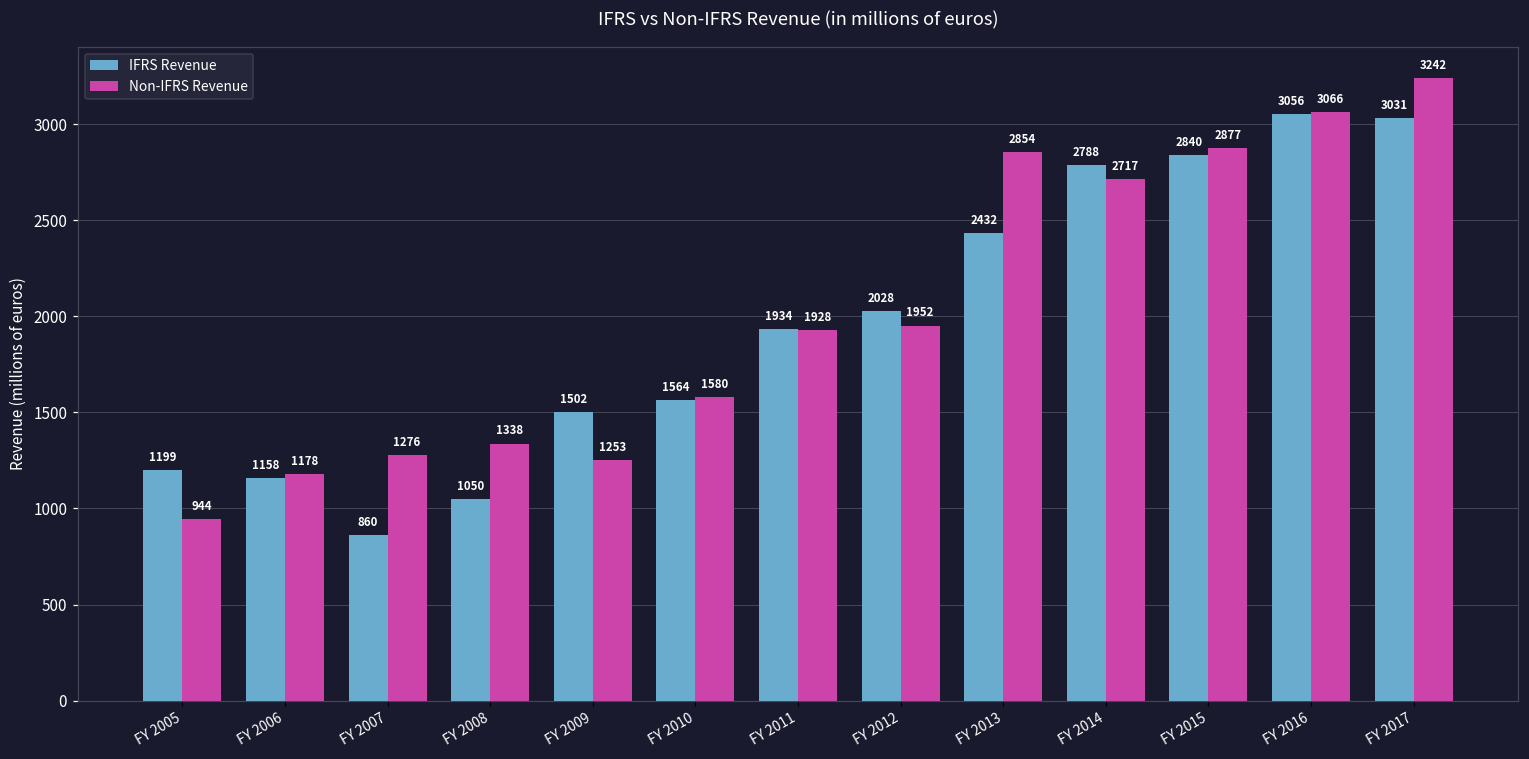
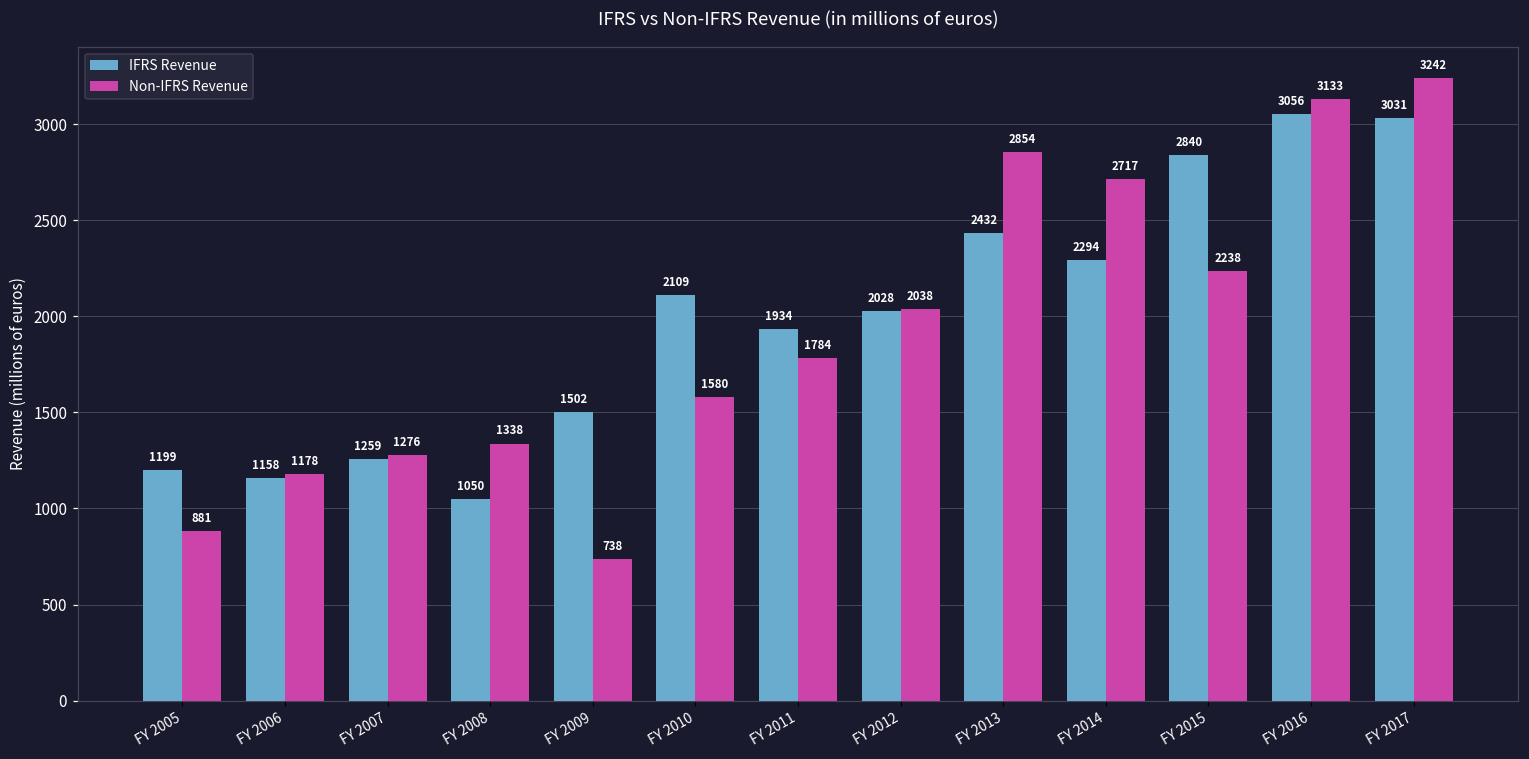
Non-IFRS Revenue, FY 2005: 944 -> 881
IFRS Revenue, FY 2007: 860 -> 1259
Non-IFRS Revenue, FY 2009: 1253 -> 738
IFRS Revenue, FY 2010: 1564 -> 2109
Non-IFRS Revenue, FY 2011: 1928 -> 1784
Non-IFRS Revenue, FY 2012: 1952 -> 2038
IFRS Revenue, FY 2014: 2788 -> 2294
Non-IFRS Revenue, FY 2015: 2877 -> 2238
Non-IFRS Revenue, FY 2016: 3066 -> 3133
